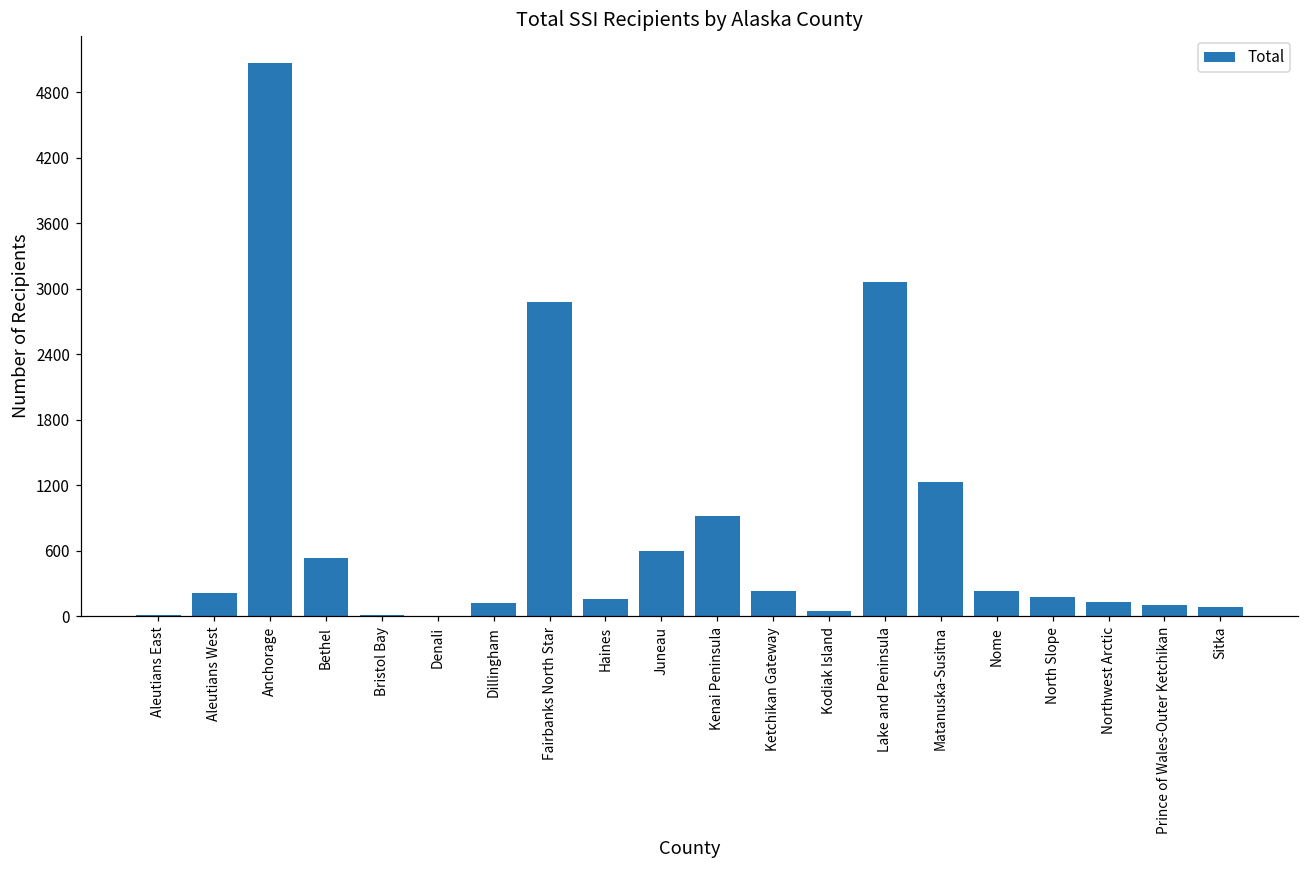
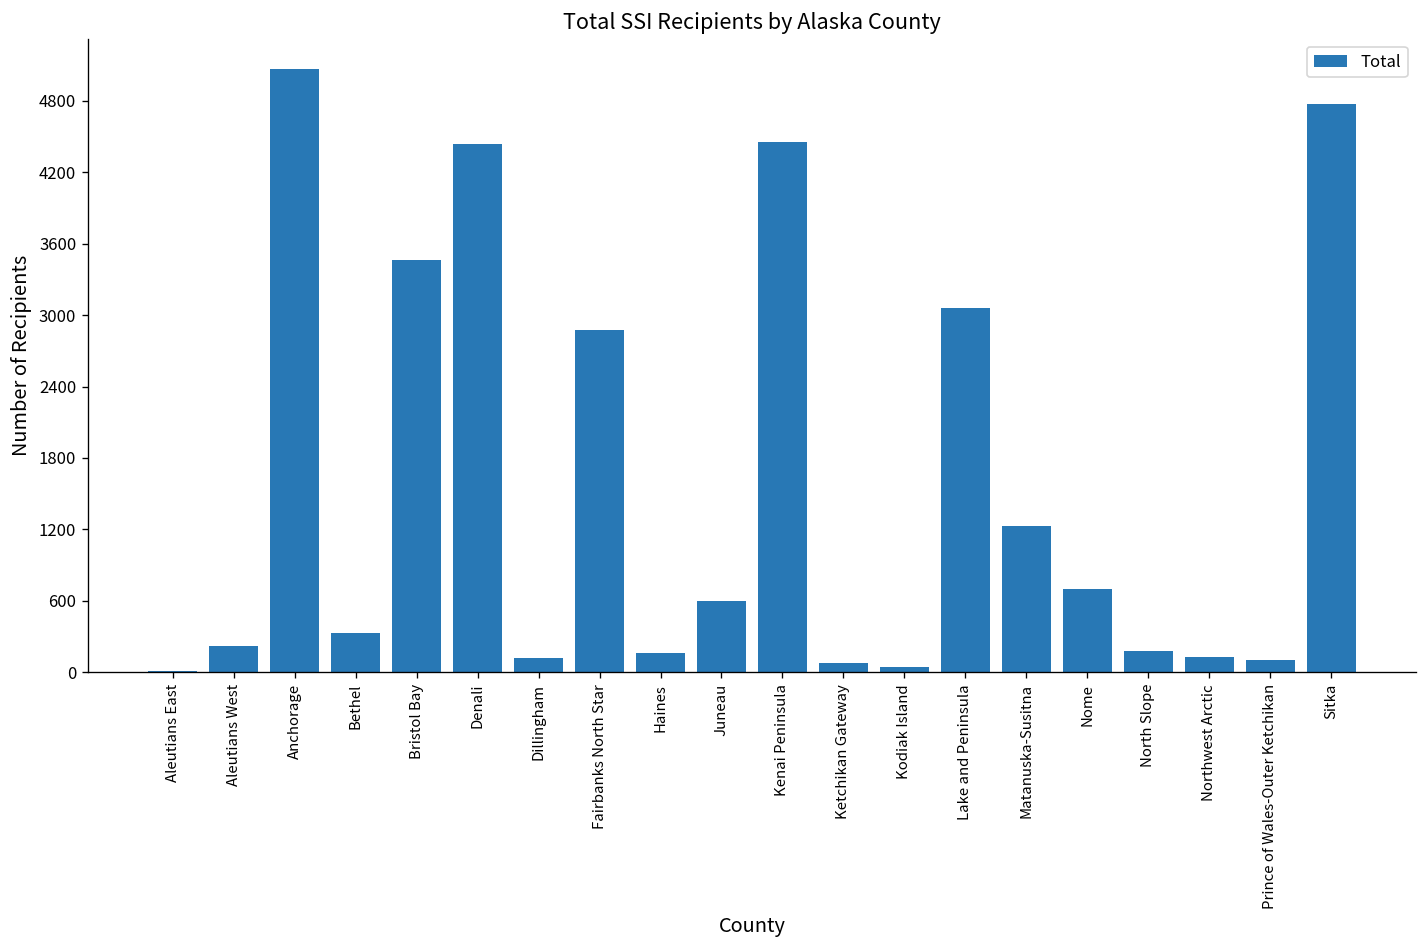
Bethel: 500 -> 300
Bristol Bay: 0 -> 3500
Denali: 0 -> 4400
Kenai Peninsula: 900 -> 4500
Ketchikan Gateway: 200 -> 100
Nome: 200 -> 700
Sitka: 100 -> 4800
